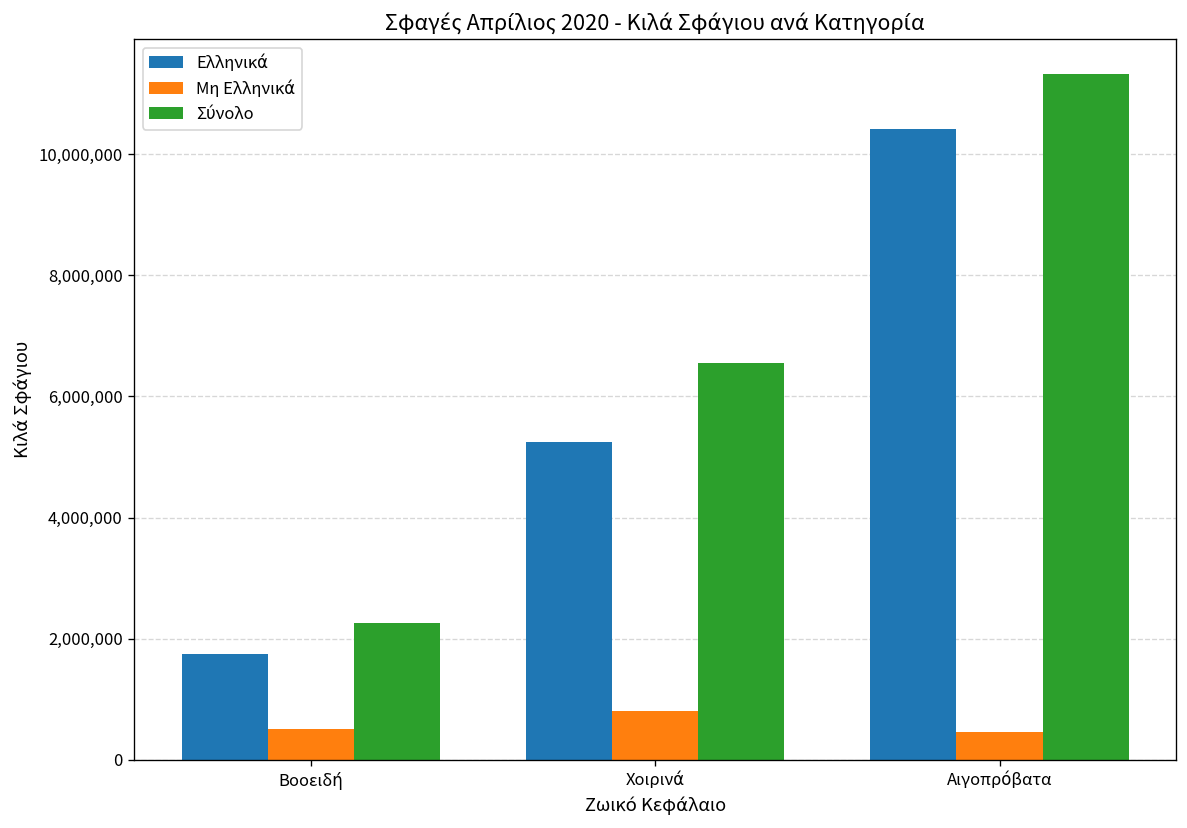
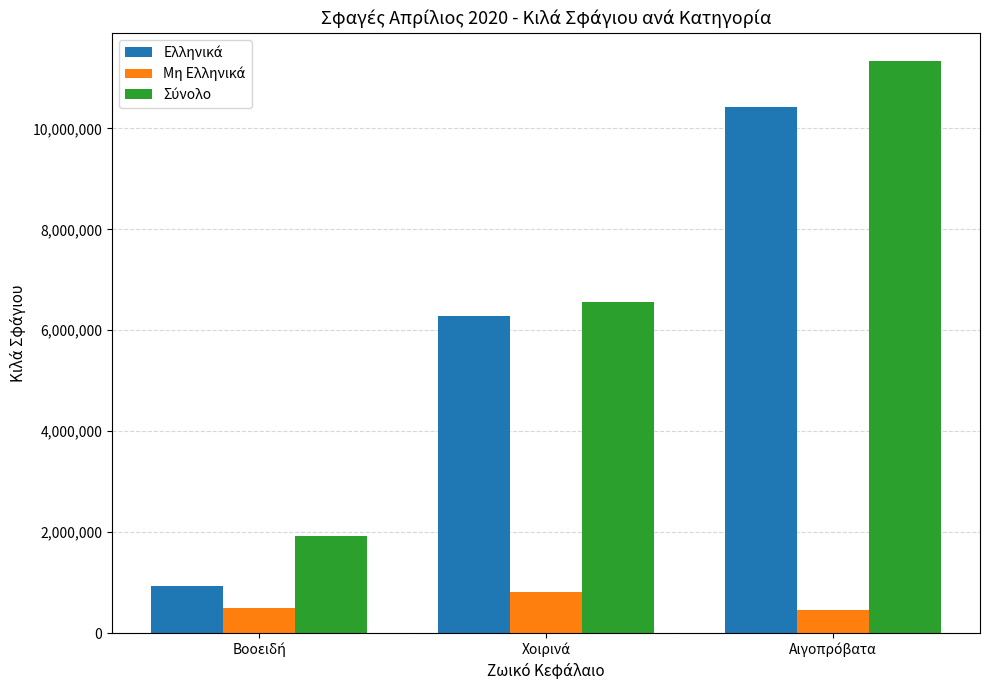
Ελληνικά, Βοοειδή: 1,700,000 -> 900,000
Σύνολο, Βοοειδή: 2,300,000 -> 1,900,000
Ελληνικά, Χοιρινά: 5,200,000 -> 6,300,000
